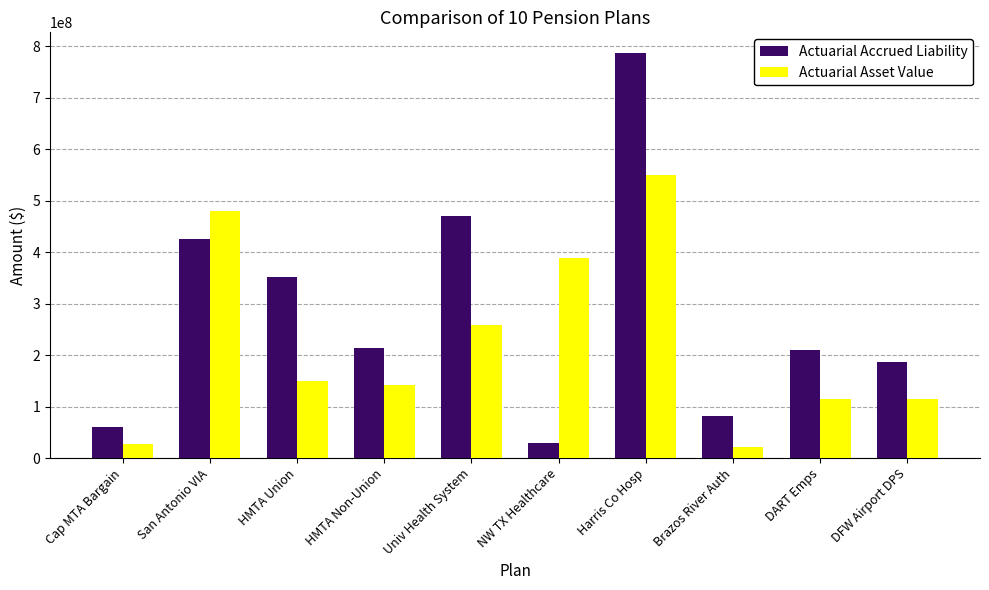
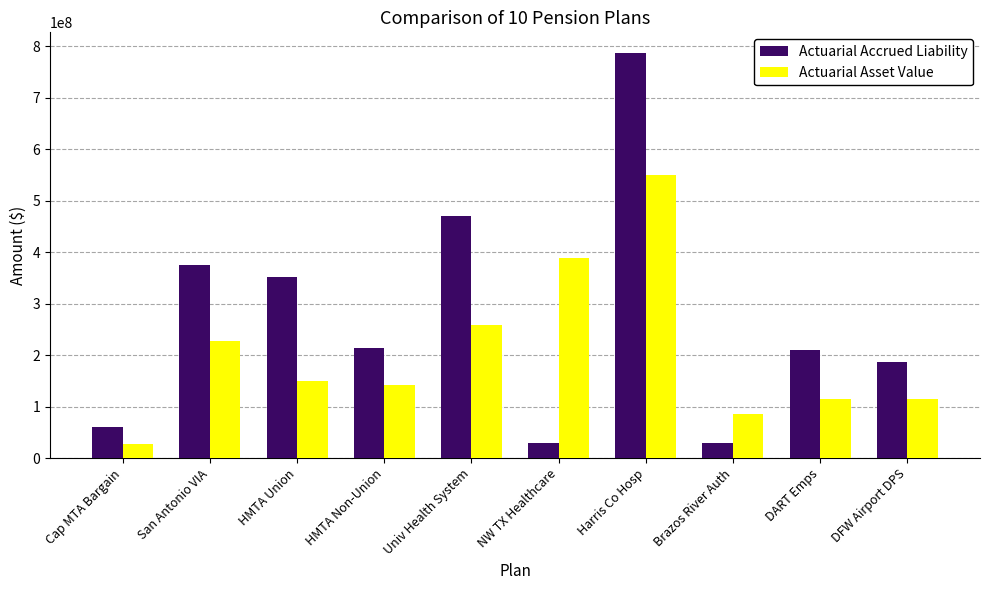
Actuarial Accrued Liability, San Antonio VIA: 430000000 -> 380000000
Actuarial Asset Value, San Antonio VIA: 480000000 -> 230000000
Actuarial Accrued Liability, Brazos River Auth: 80000000 -> 30000000
Actuarial Asset Value, Brazos River Auth: 20000000 -> 80000000
